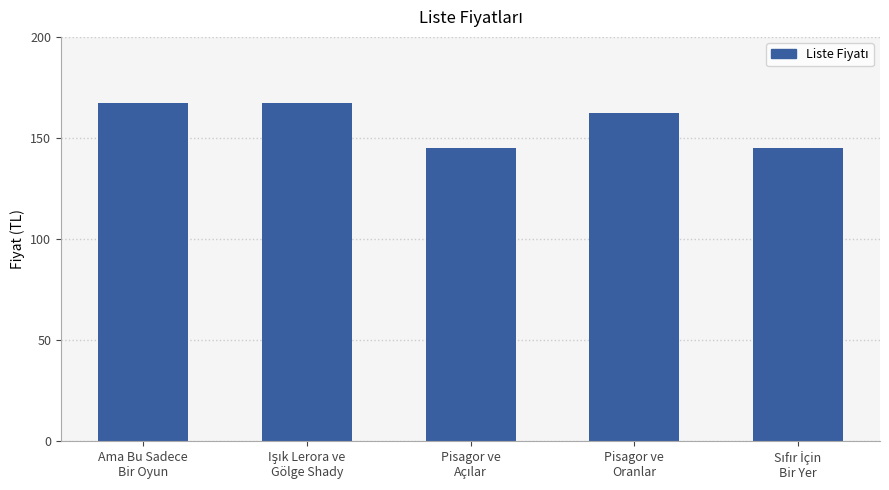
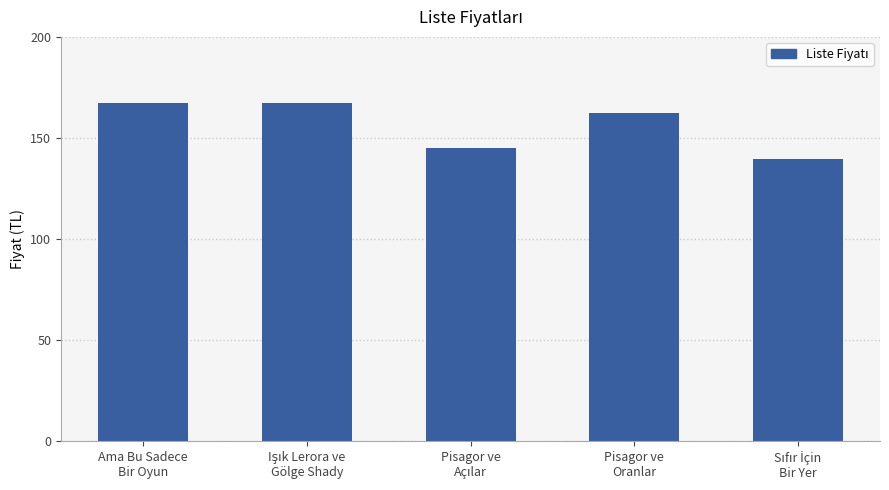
Sıfır İçin Bir Yer: 145 -> 140
